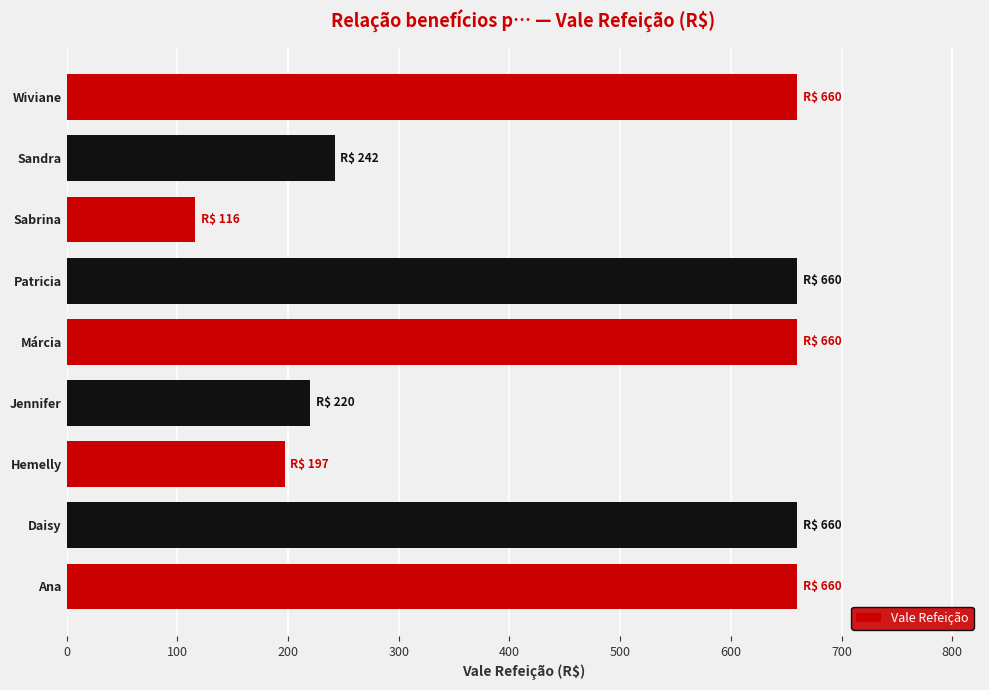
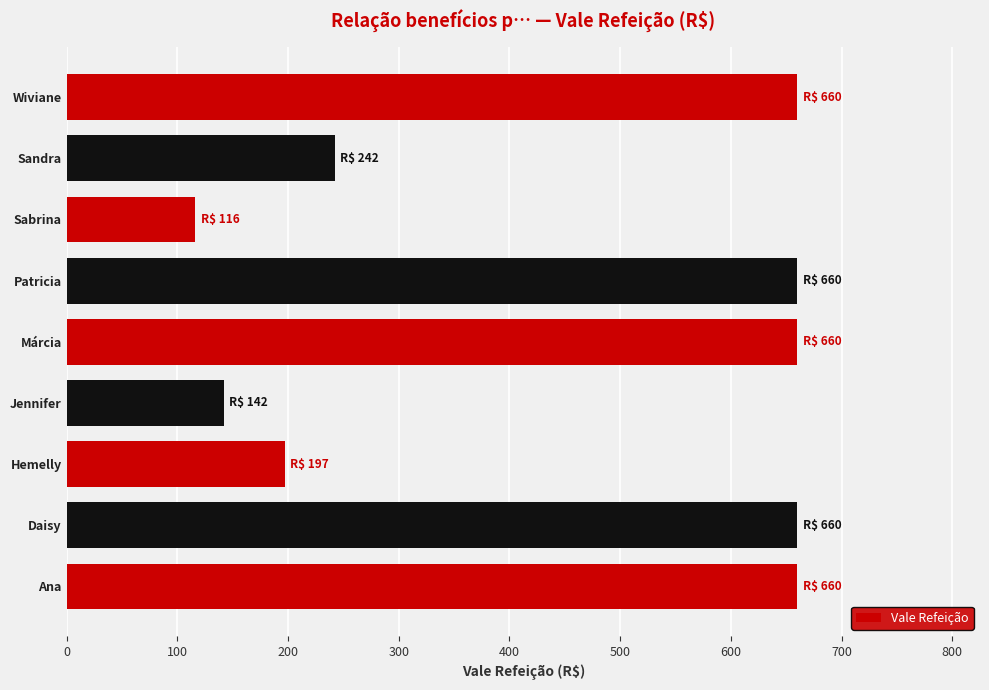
Jennifer: 220 -> 142
